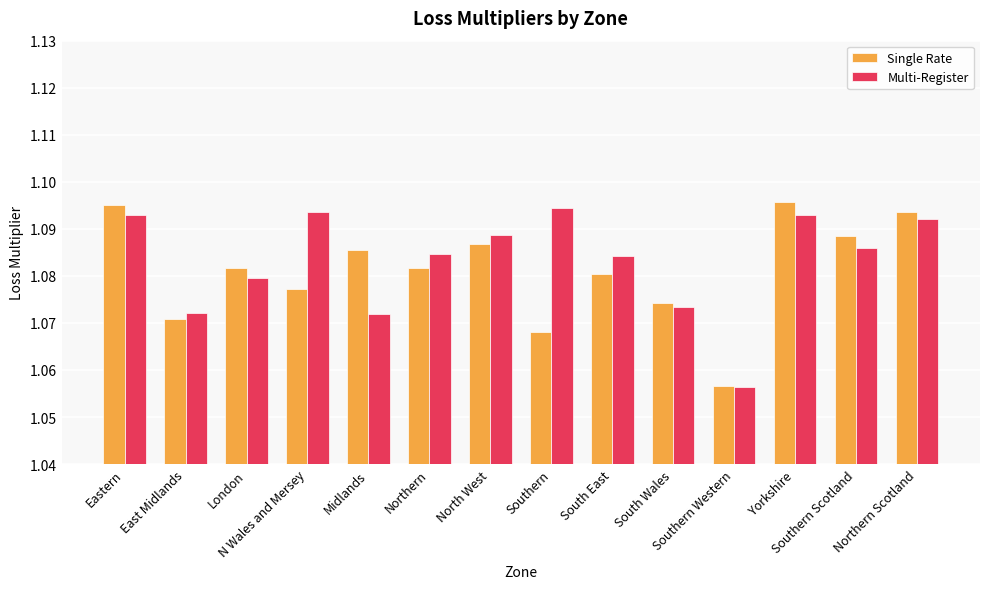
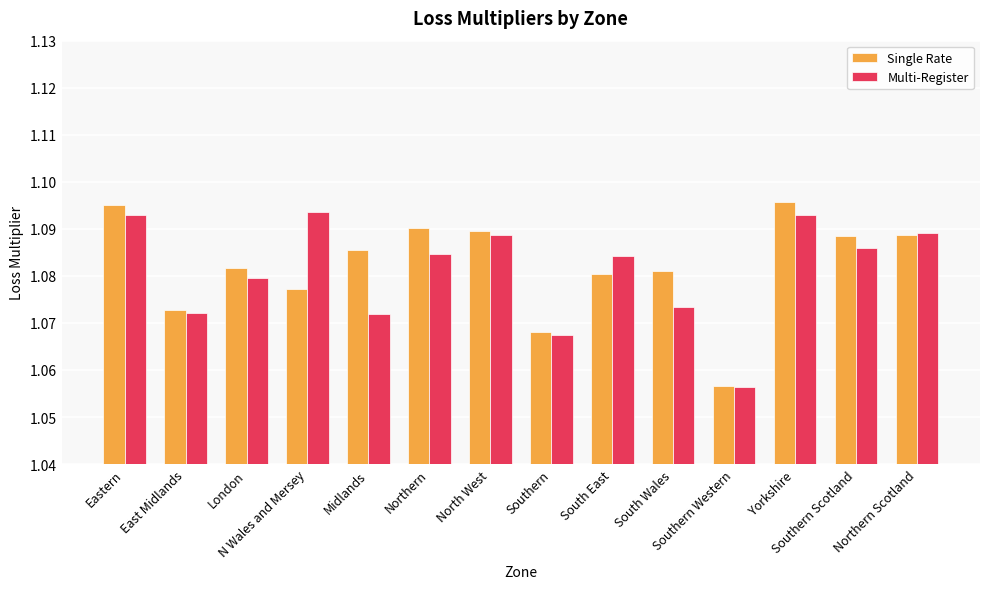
Single Rate, East Midlands: 1.071 -> 1.073
Single Rate, Northern: 1.082 -> 1.090
Single Rate, North West: 1.087 -> 1.090
Multi-Register, Southern: 1.094 -> 1.067
Single Rate, South Wales: 1.074 -> 1.081
Single Rate, Northern Scotland: 1.094 -> 1.089
Multi-Register, Northern Scotland: 1.092 -> 1.089
